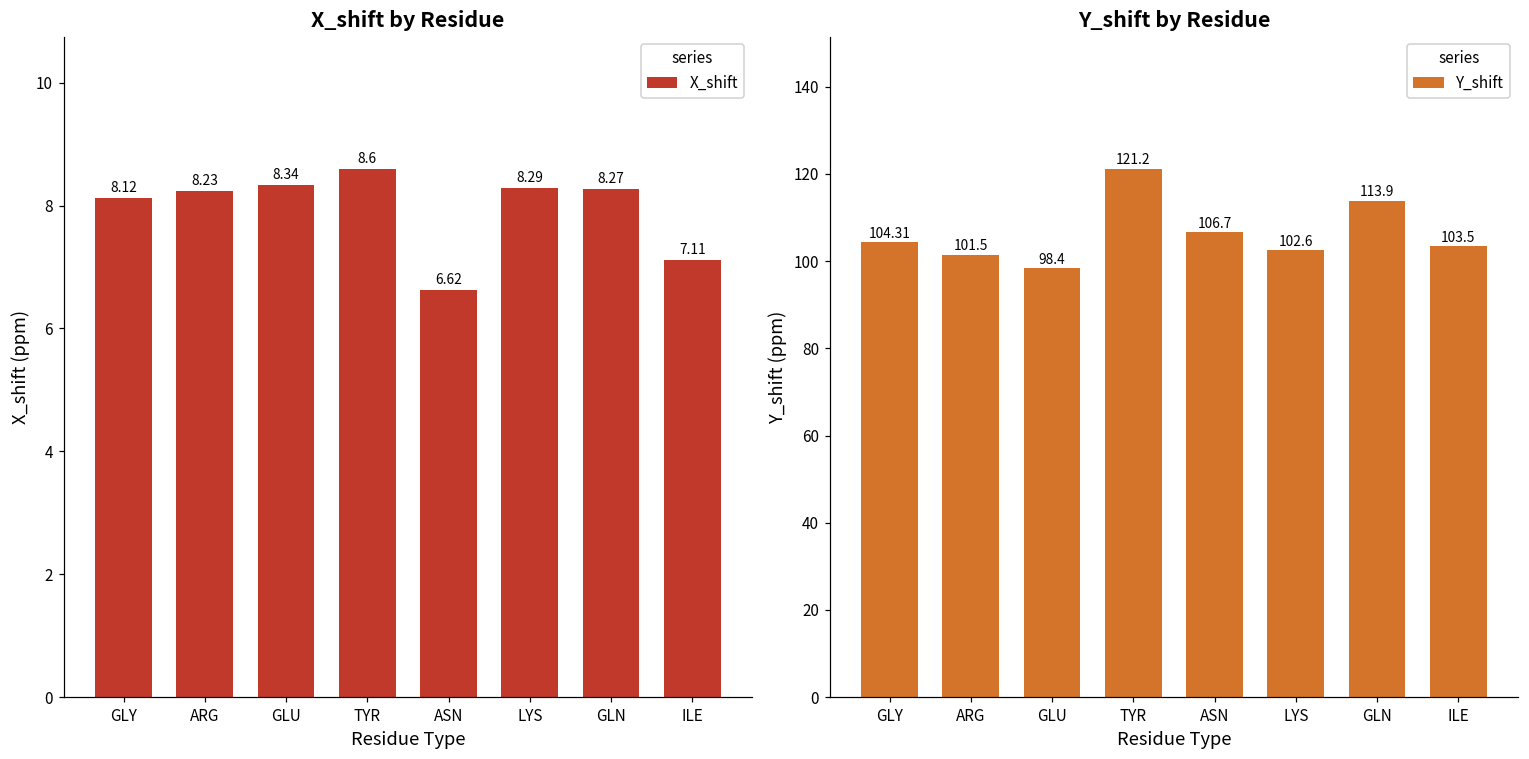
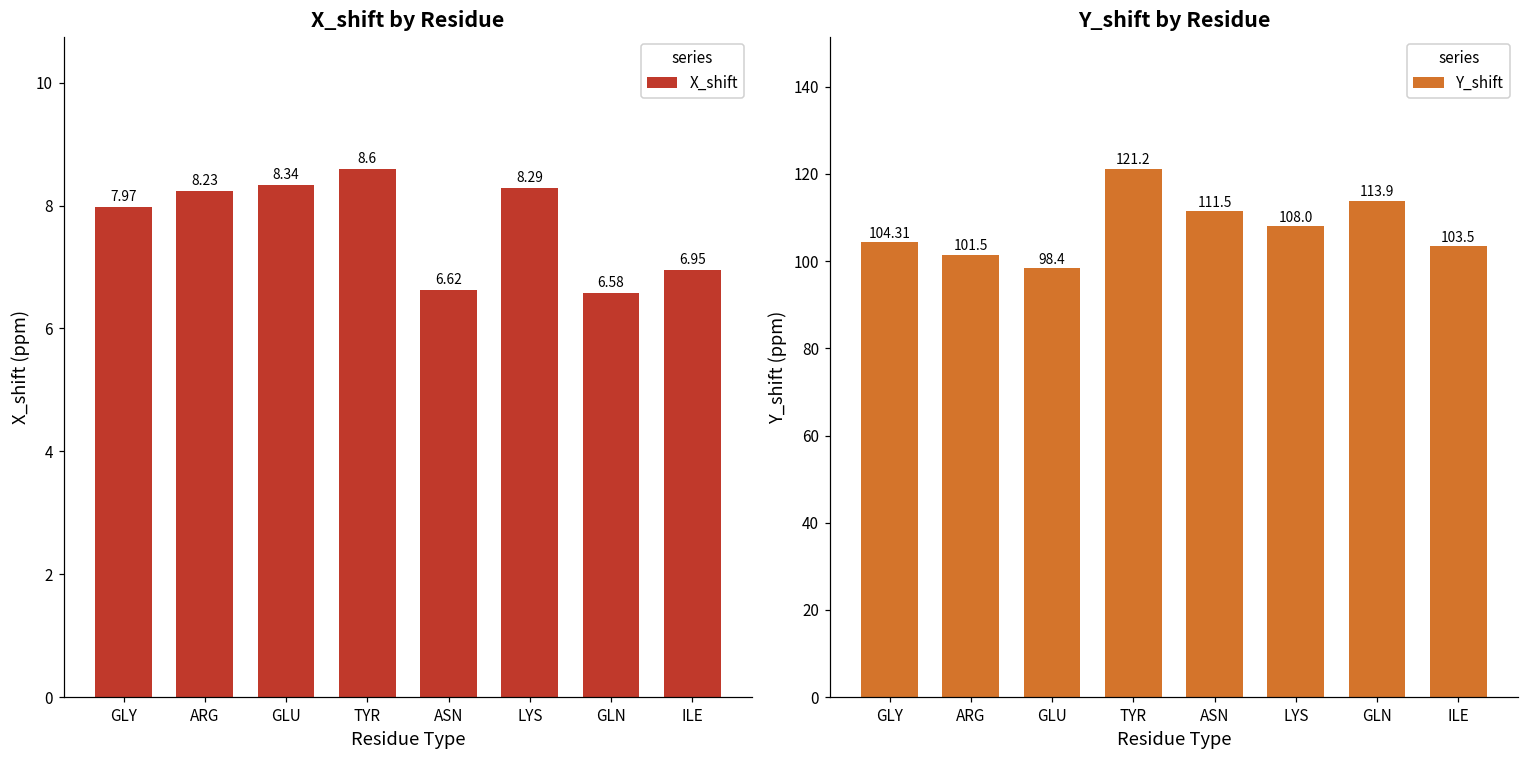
X_shift by Residue, GLY: 8.12 -> 7.97
X_shift by Residue, GLN: 8.27 -> 6.58
X_shift by Residue, ILE: 7.11 -> 6.95
Y_shift by Residue, ASN: 106.7 -> 111.5
Y_shift by Residue, LYS: 102.6 -> 108.0
